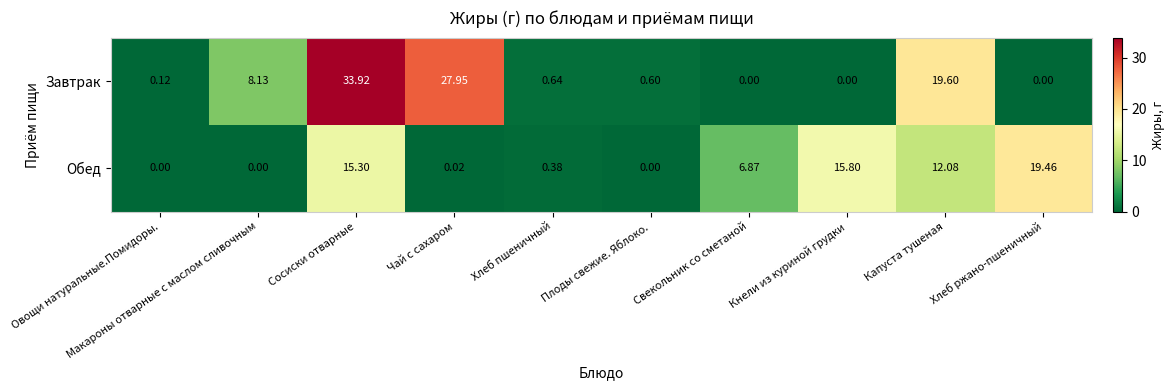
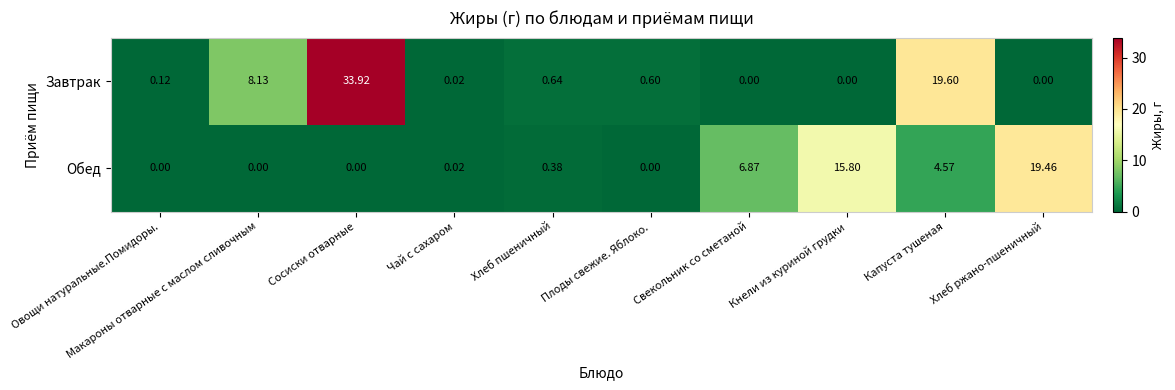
Завтрак, Чай с сахаром: 27.95 -> 0.02
Обед, Сосиски отварные: 15.30 -> 0.00
Обед, Капуста тушеная: 12.08 -> 4.57
